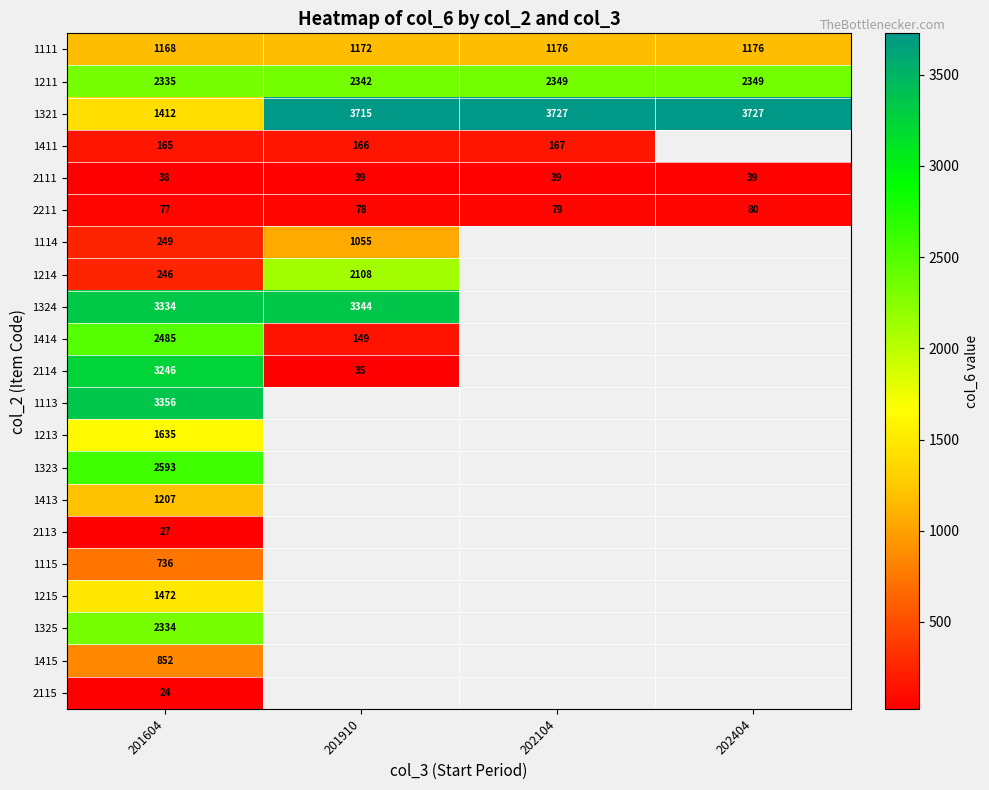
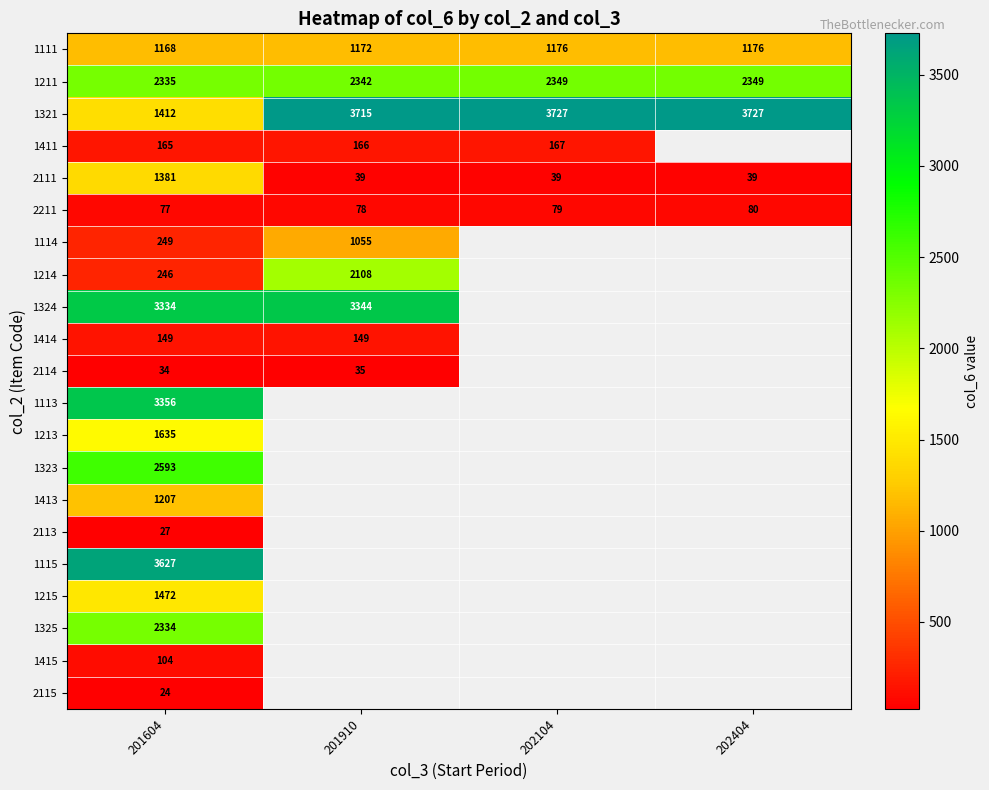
2111, 201604: 38 -> 1381
1414, 201604: 2485 -> 149
2114, 201604: 3246 -> 34
1115, 201604: 736 -> 3627
1415, 201604: 852 -> 104
